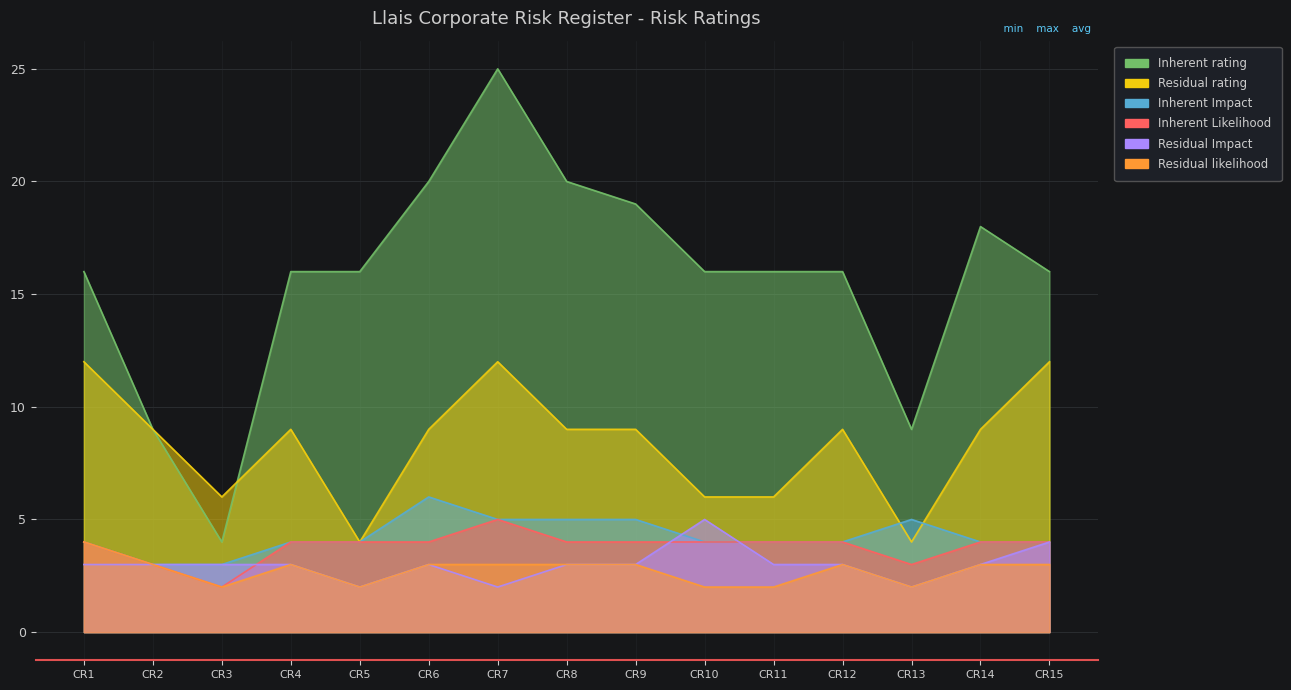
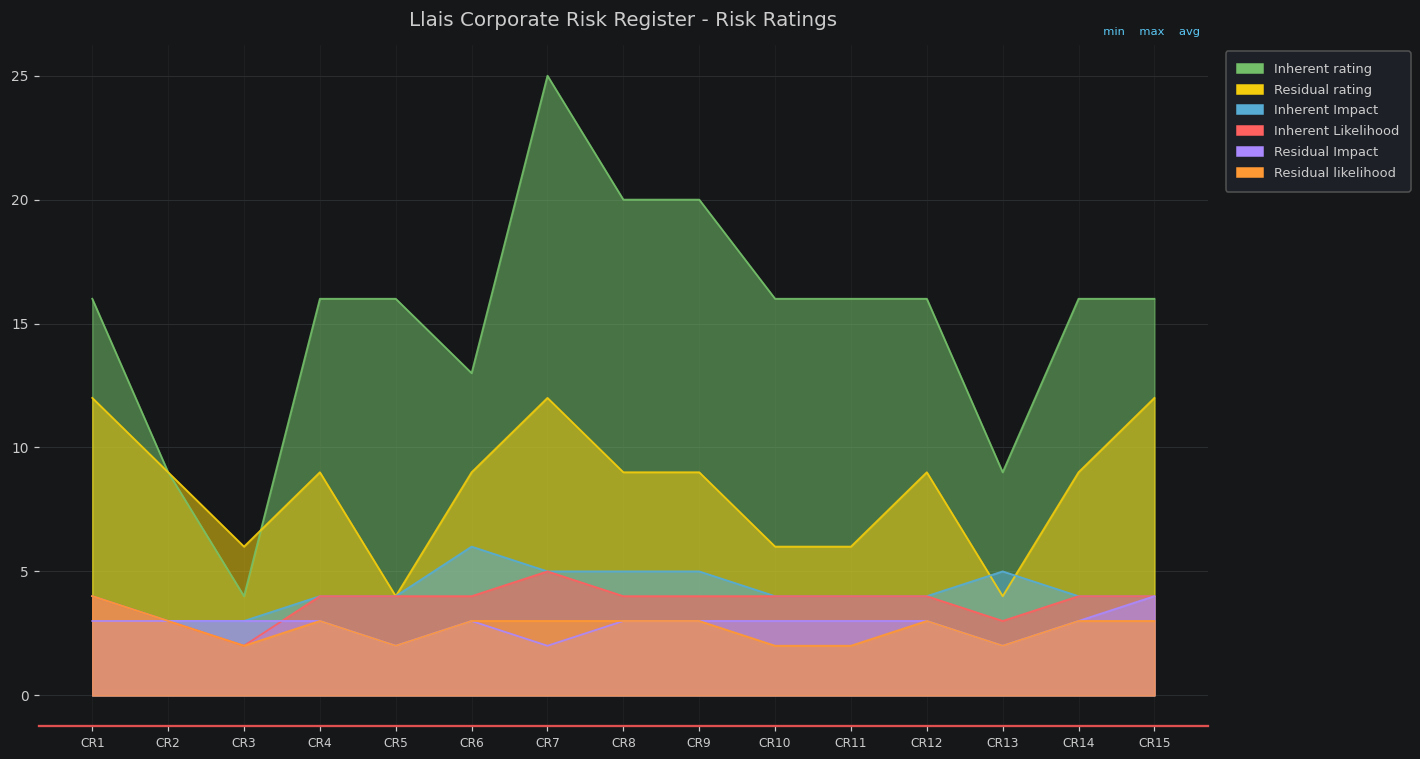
Inherent rating, CR6: 20 -> 13
Inherent rating, CR9: 19 -> 20
Residual Impact, CR10: 5 -> 3
Inherent rating, CR14: 18 -> 16
